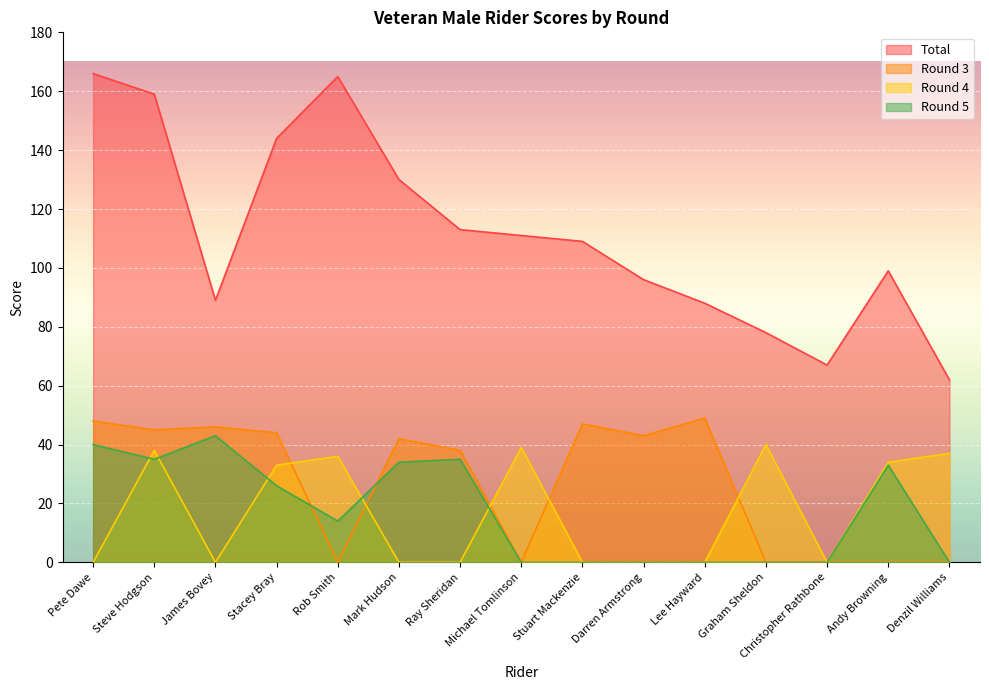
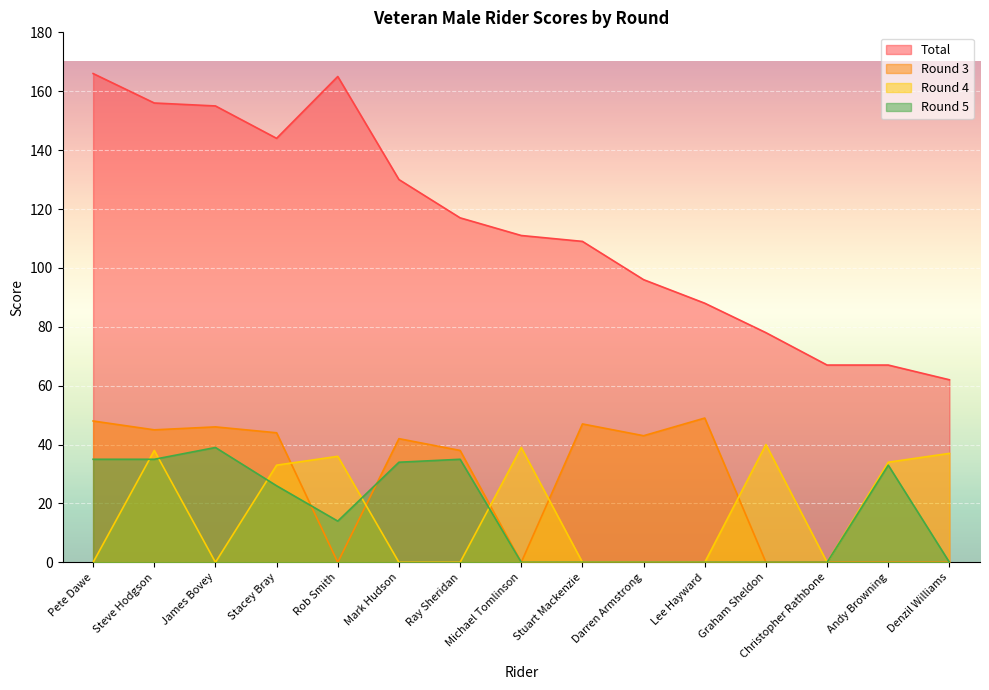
Round 5, Pete Dawe: 40 -> 35
Total, Steve Hodgson: 159 -> 156
Total, James Bovey: 89 -> 155
Round 5, James Bovey: 43 -> 39
Total, Ray Sheridan: 113 -> 117
Total, Andy Browning: 99 -> 67
